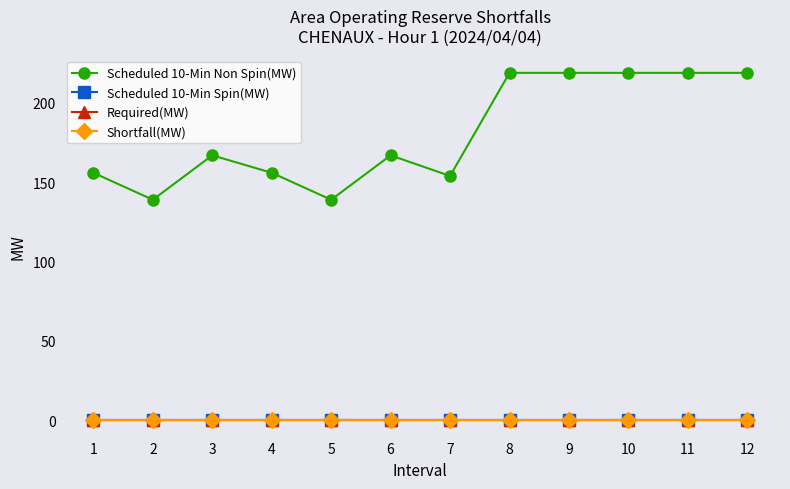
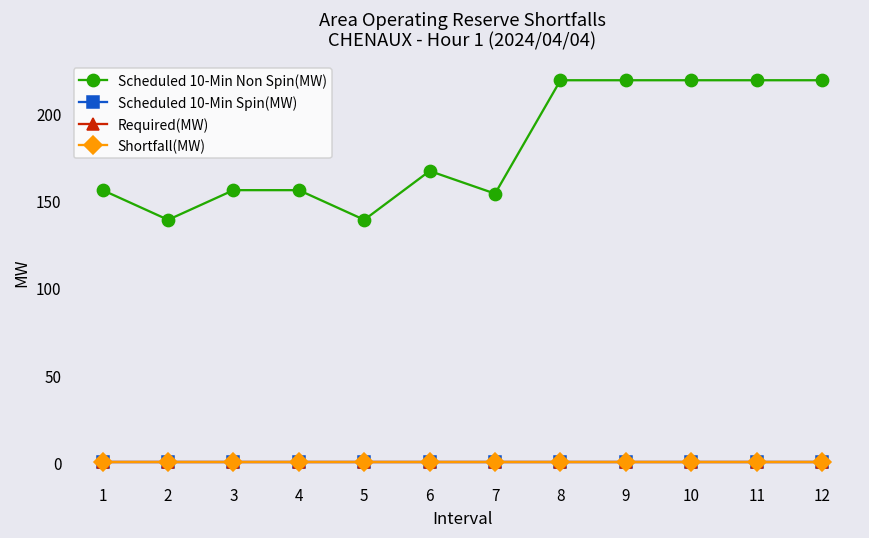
Scheduled 10-Min Non Spin(MW), 3: 167 -> 156
